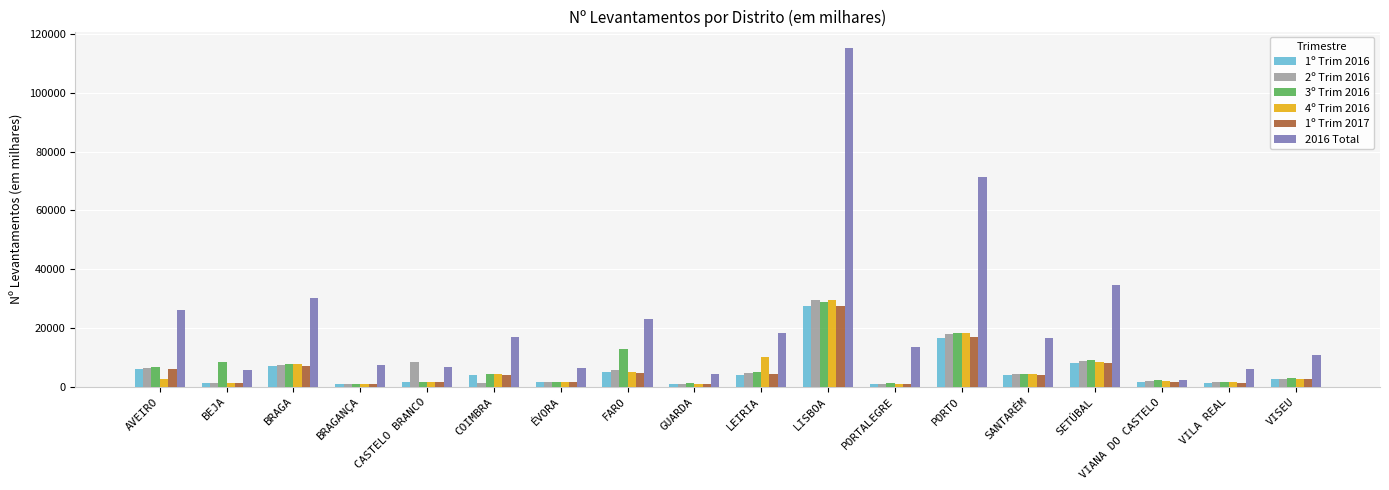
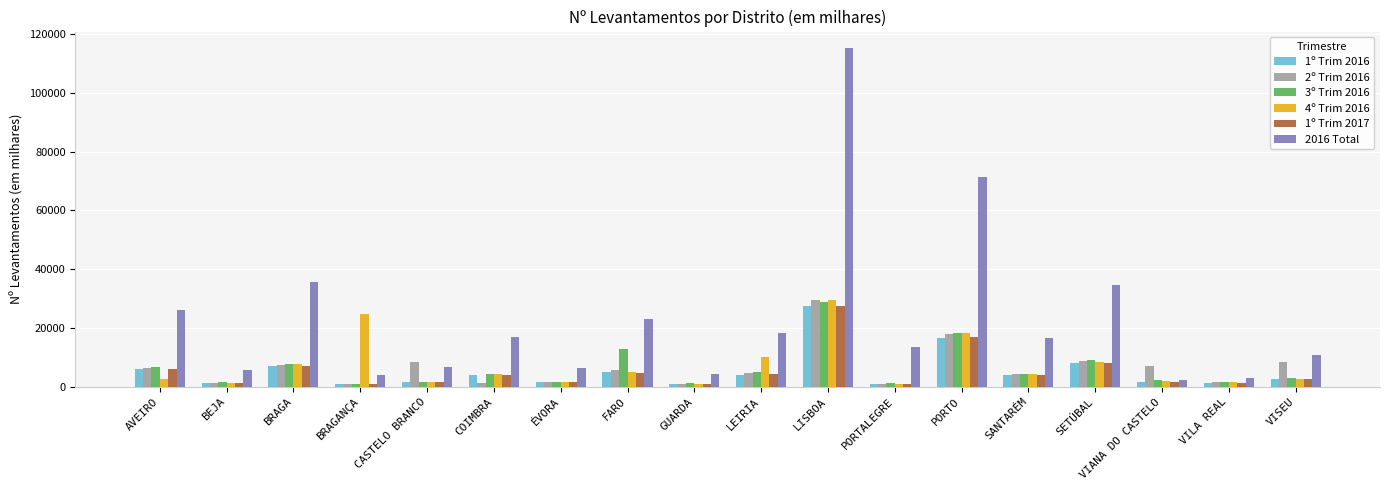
3º Trim 2016, BEJA: 8000 -> 2000
2016 Total, BRAGA: 30000 -> 36000
4º Trim 2016, BRAGANÇA: 1000 -> 25000
2016 Total, BRAGANÇA: 7000 -> 4000
2º Trim 2016, VIANA DO CASTELO: 2000 -> 7000
2016 Total, VILA REAL: 6000 -> 3000
2º Trim 2016, VISEU: 3000 -> 8000
